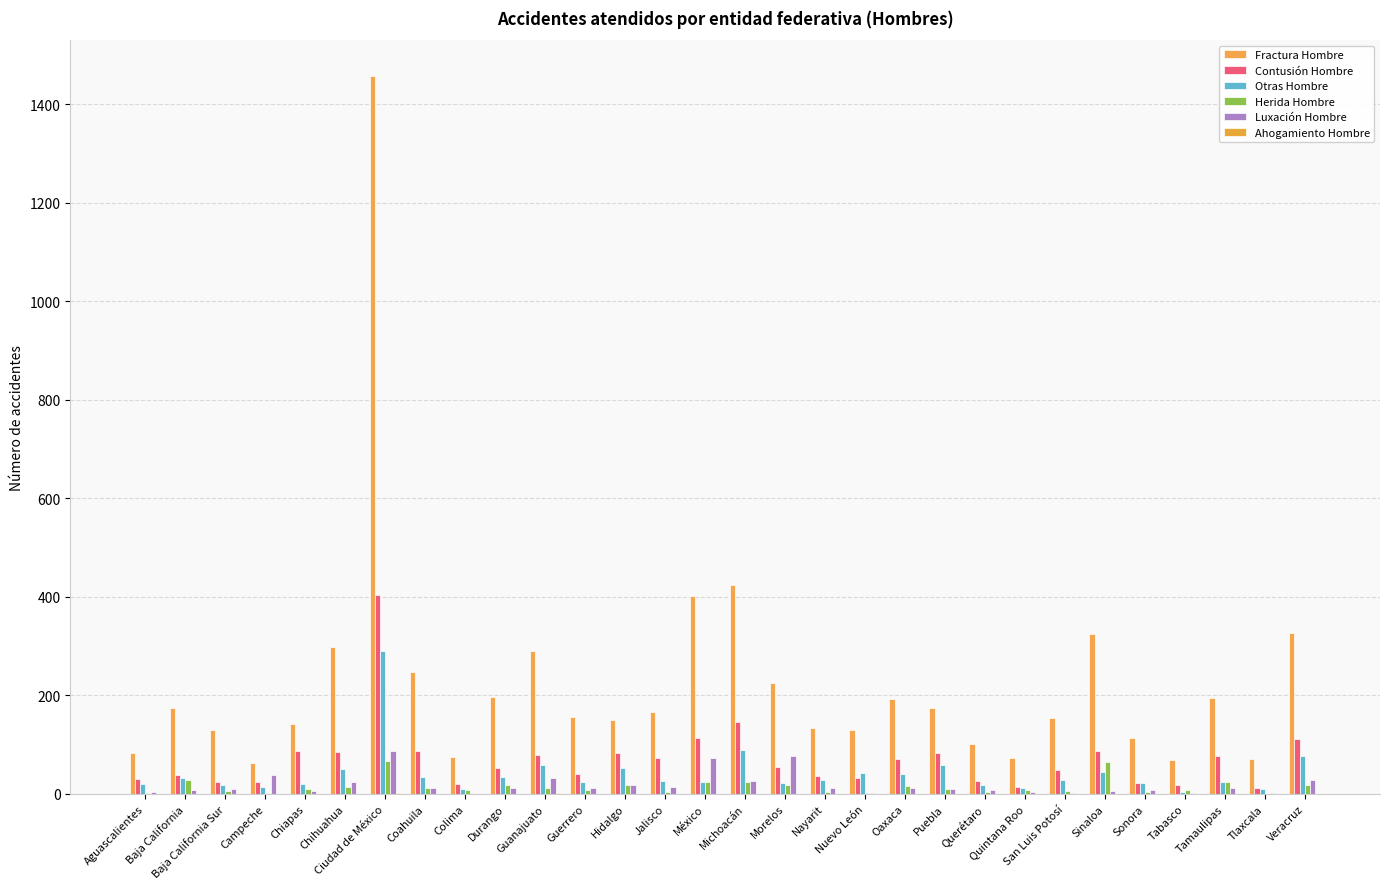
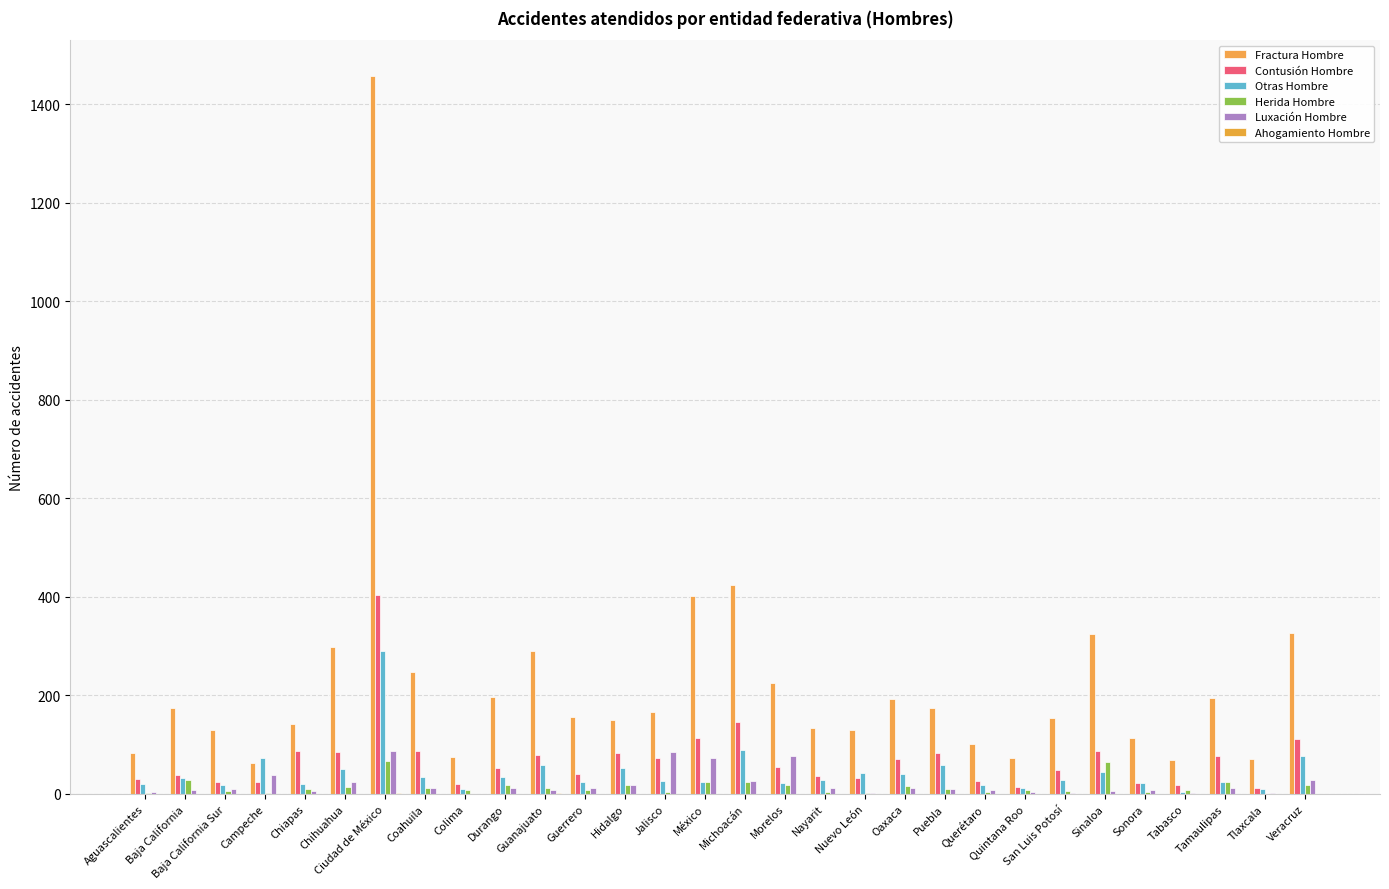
Otras Hombre, Campeche: 10 -> 70
Luxación Hombre, Guanajuato: 30 -> 10
Luxación Hombre, Jalisco: 10 -> 80
